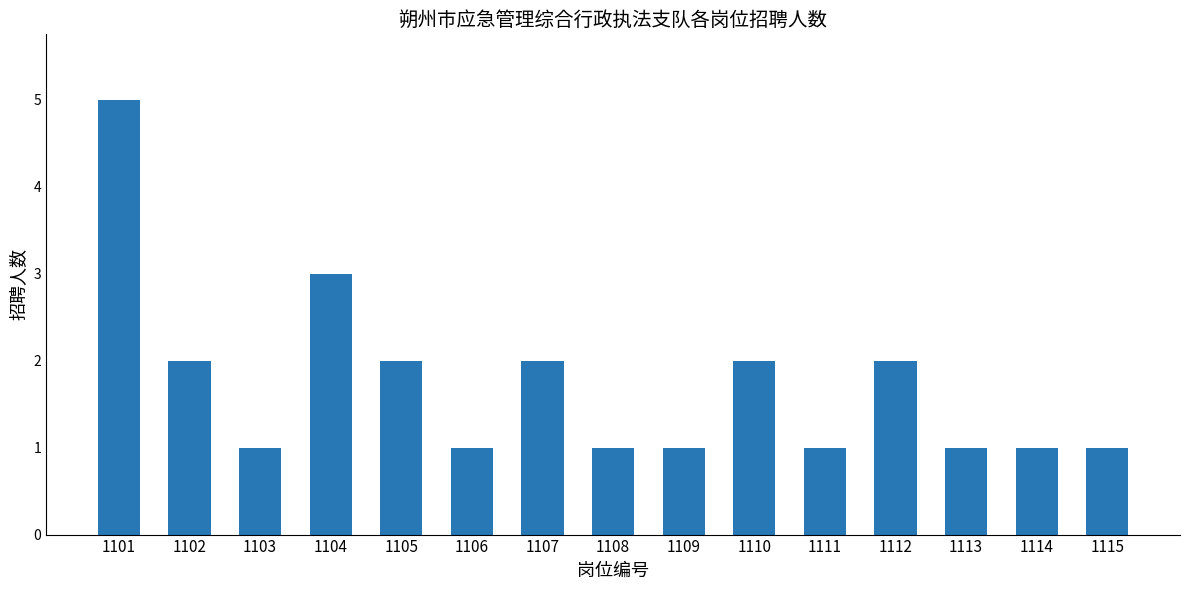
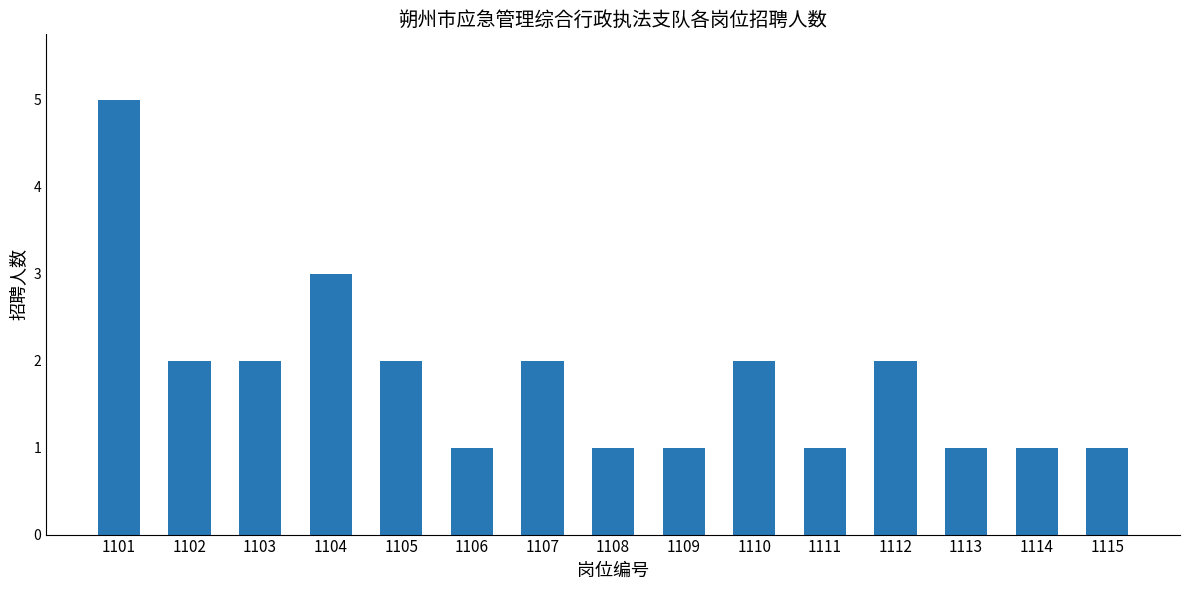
1103: 1 -> 2
